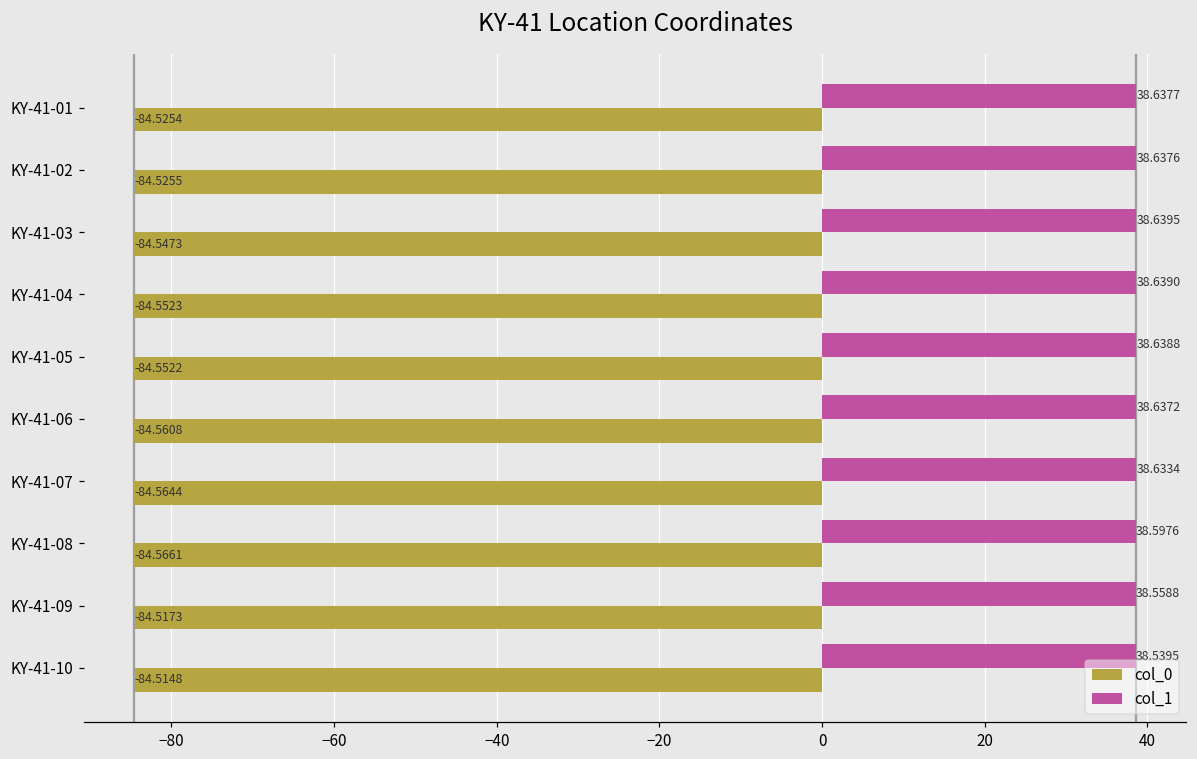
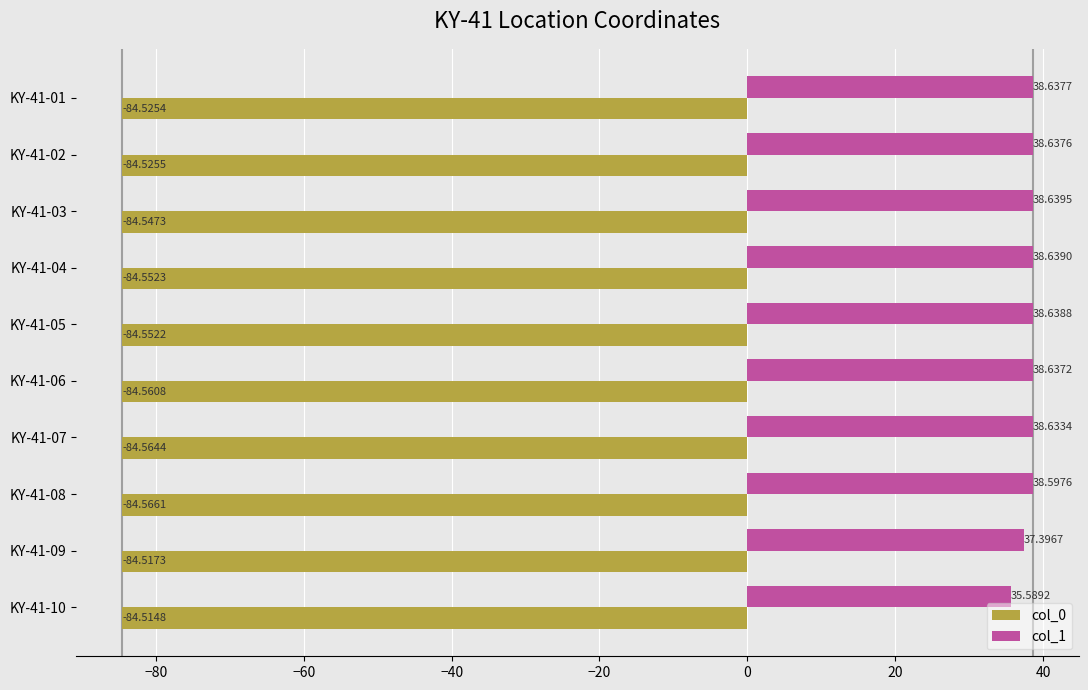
col_1, KY-41-09: 38.5588 -> 37.3967
col_1, KY-41-10: 38.5395 -> 35.5892
